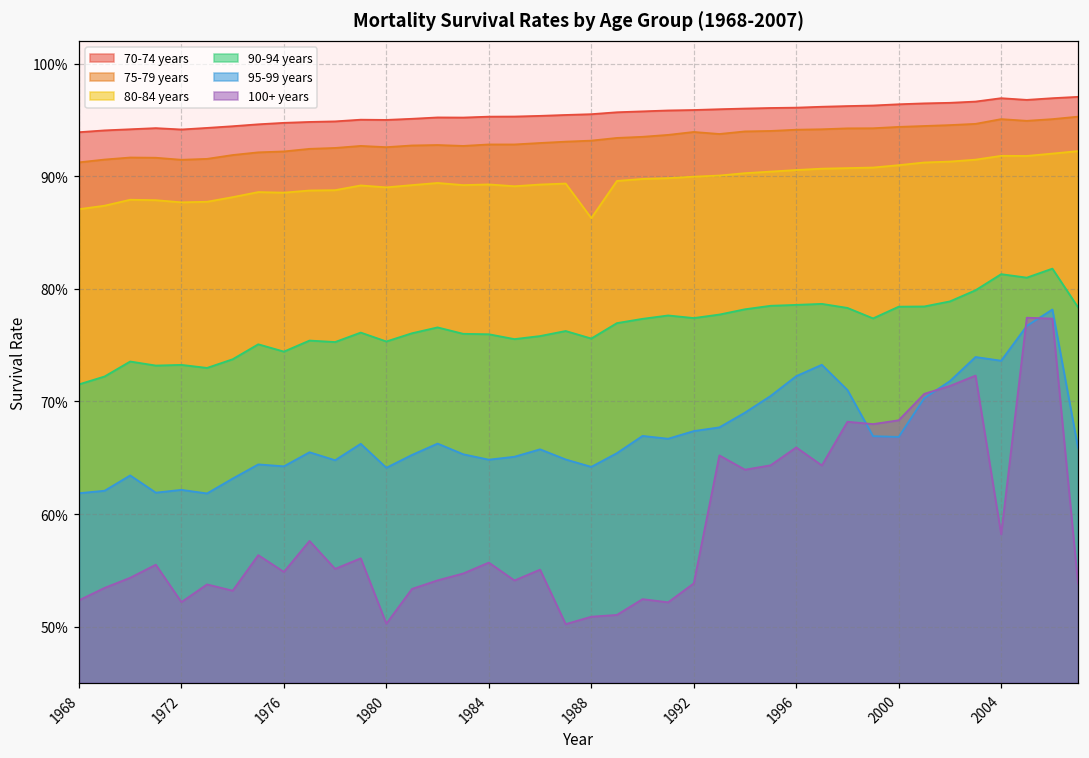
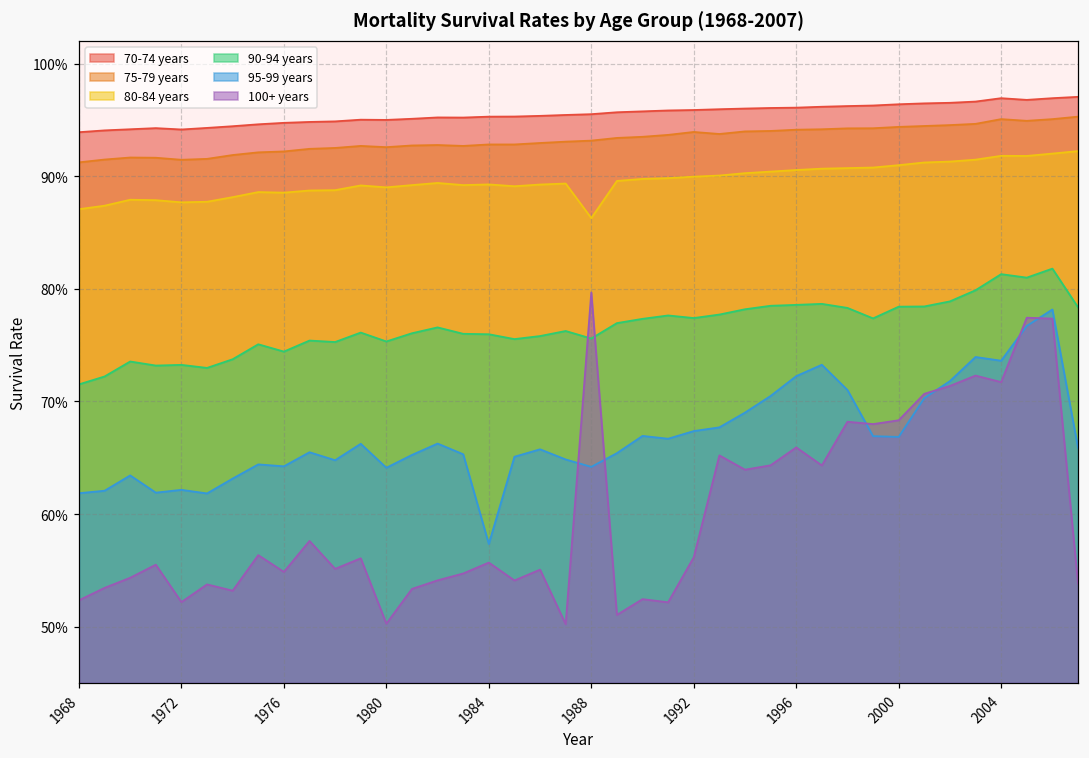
95-99 years, 1984: 64.8% -> 57.3%
100+ years, 1988: 50.9% -> 79.7%
100+ years, 1992: 53.8% -> 56.2%
100+ years, 2004: 58.2% -> 71.7%
